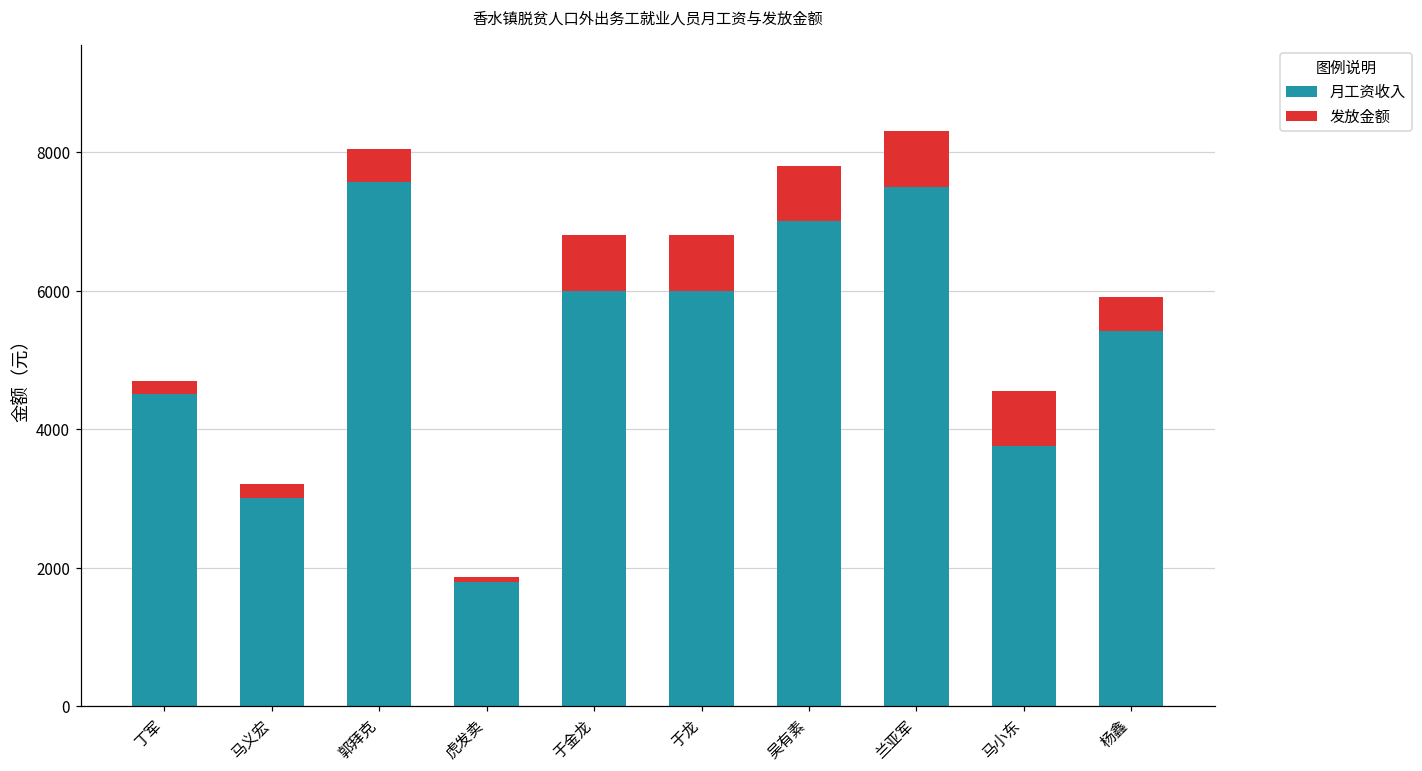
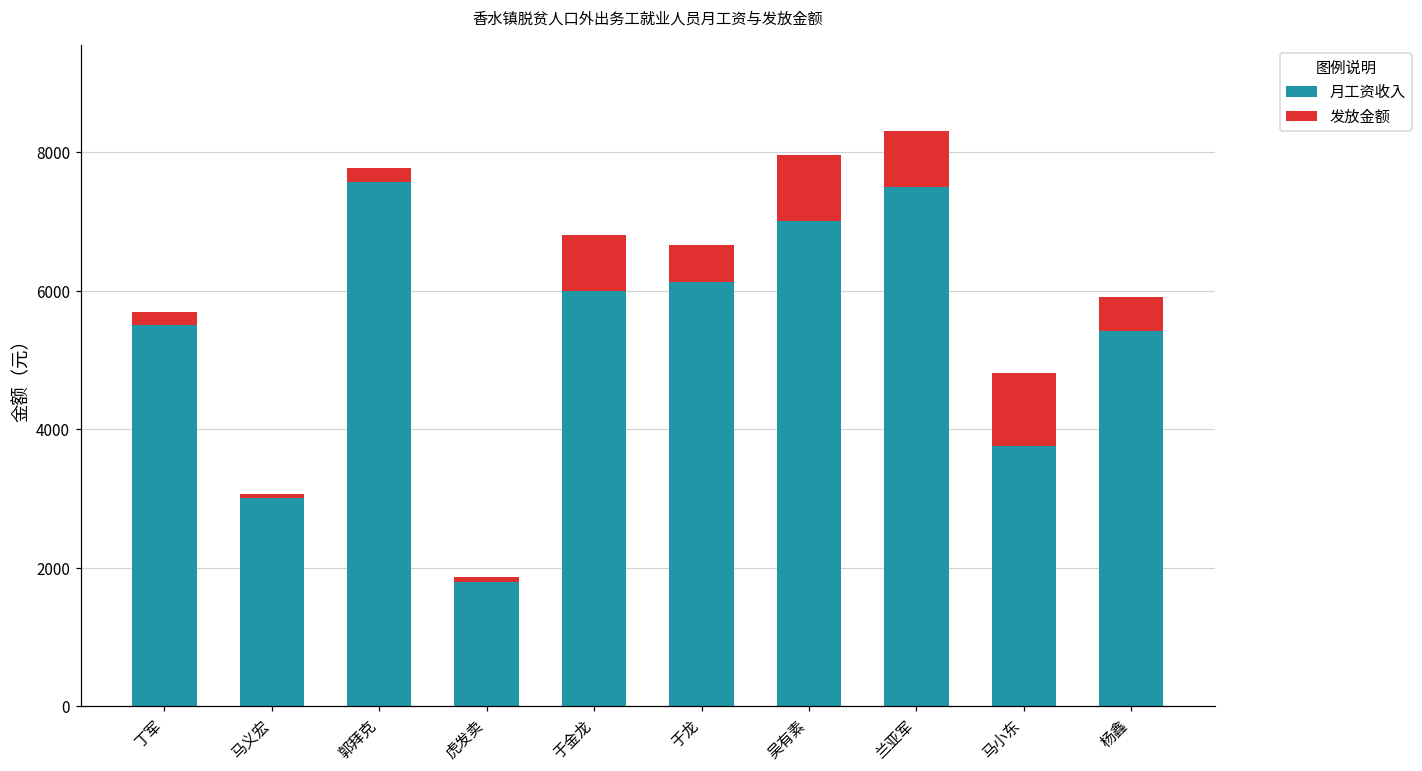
月工资收入, 丁军: 4500 -> 5500
发放金额, 马义宏: 200 -> 100
发放金额, 郭拜克: 500 -> 200
月工资收入, 于龙: 6000 -> 6100
发放金额, 于龙: 800 -> 500
发放金额, 吴有素: 800 -> 1000
发放金额, 马小东: 800 -> 1100
